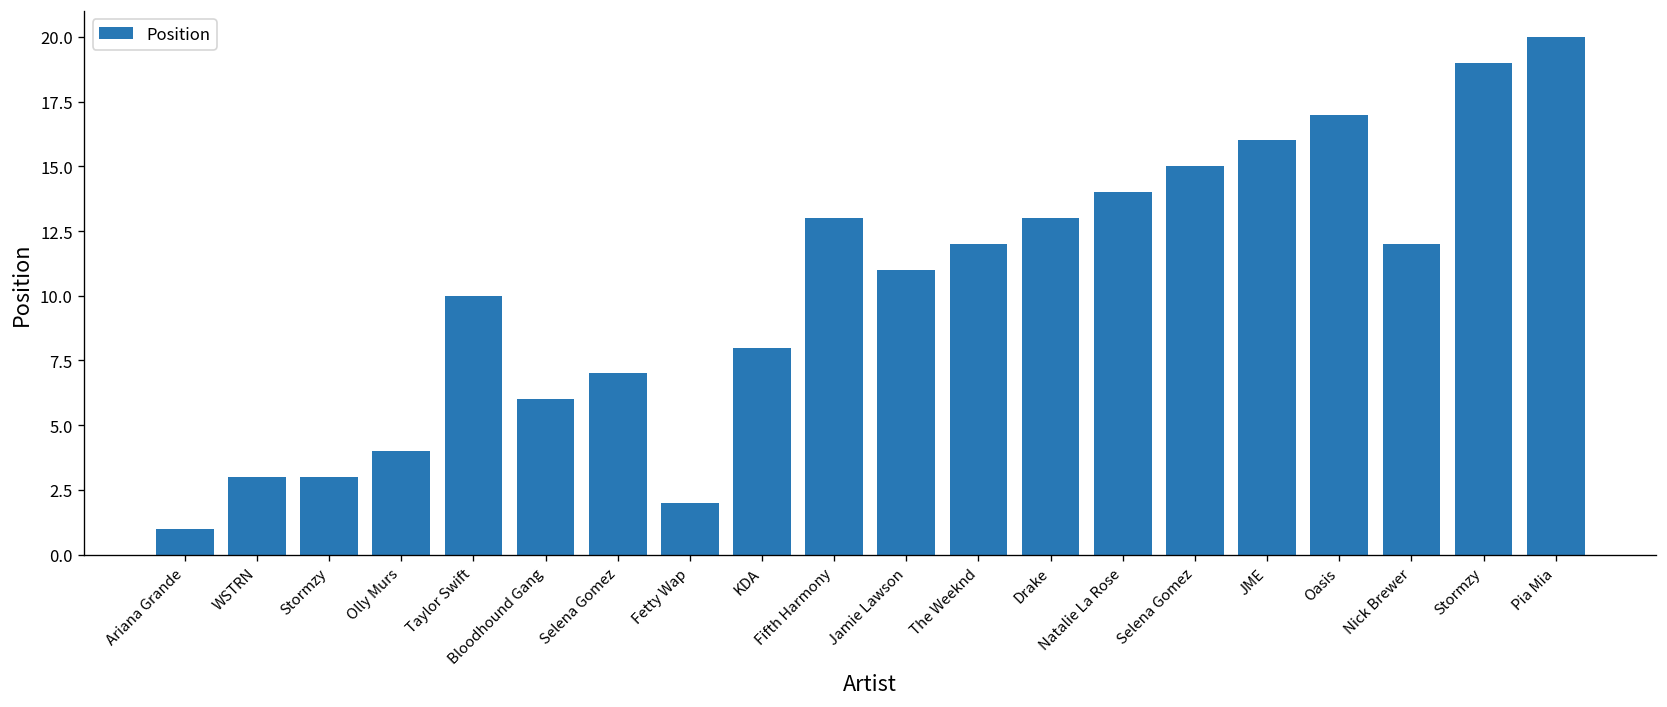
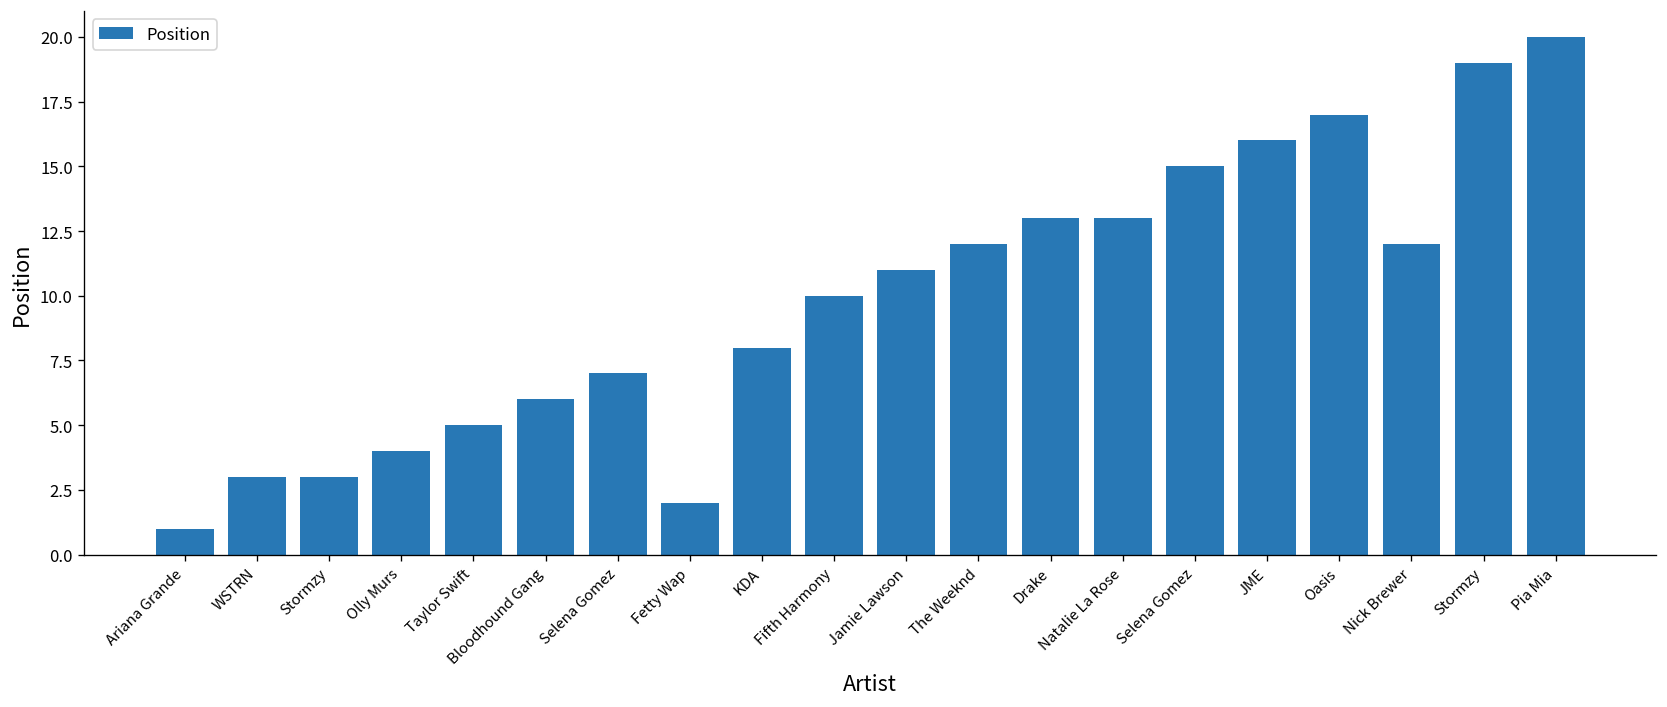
Taylor Swift: 10 -> 5
Fifth Harmony: 13 -> 10
Natalie La Rose: 14 -> 13
